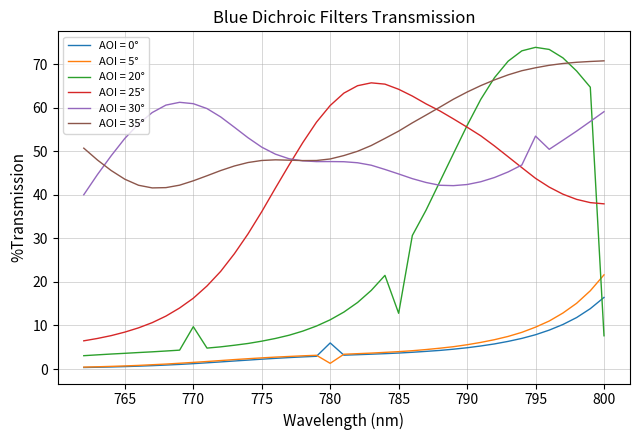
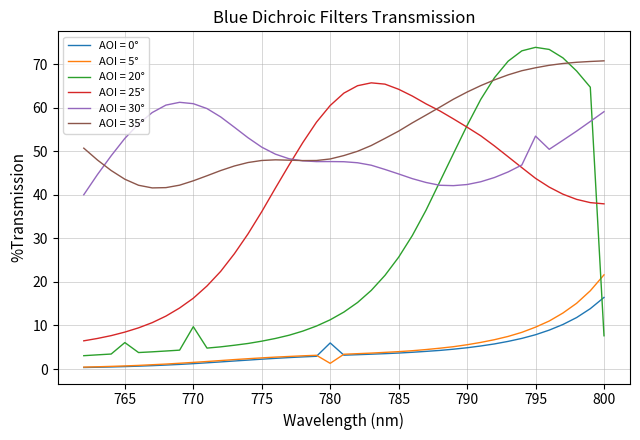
AOI = 20°, 765: 4 -> 6
AOI = 20°, 785: 13 -> 26
